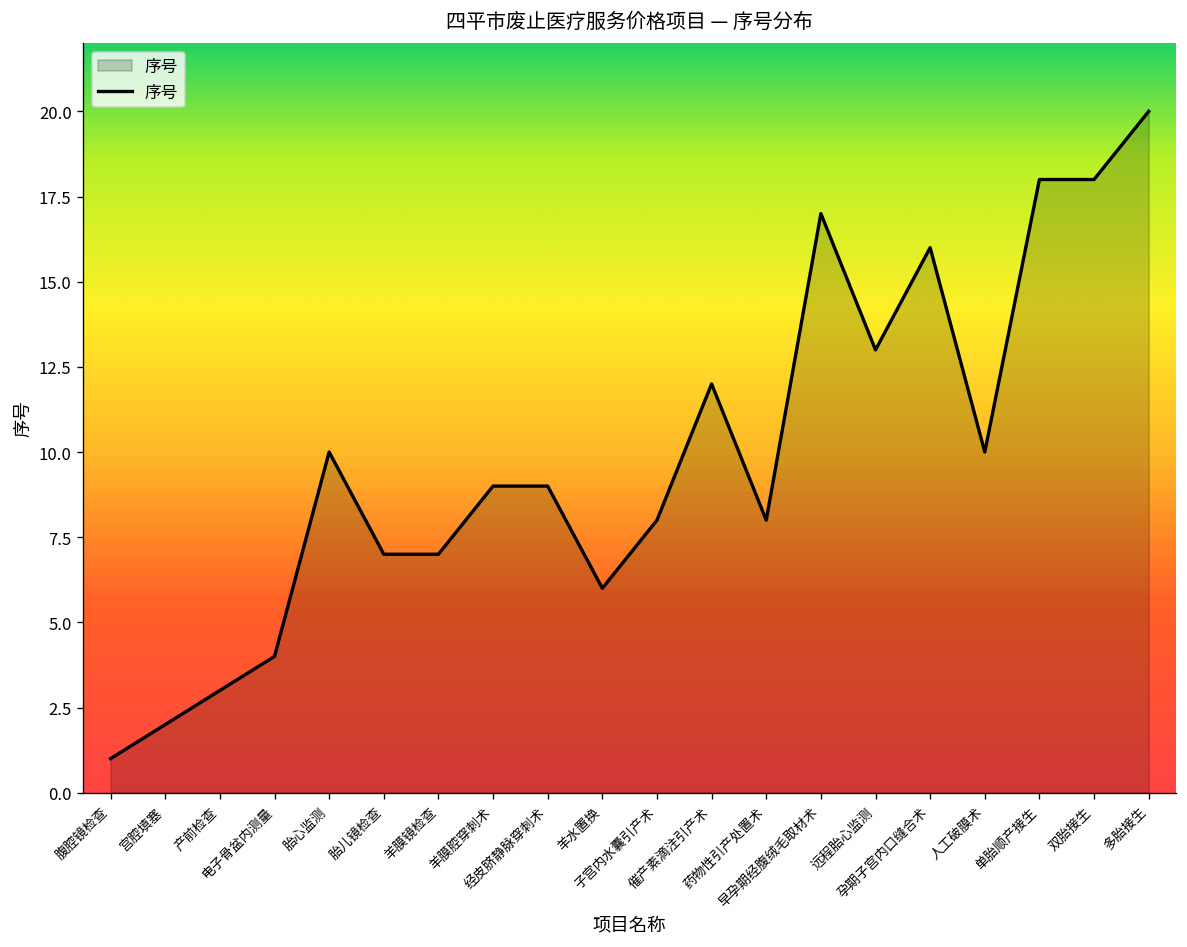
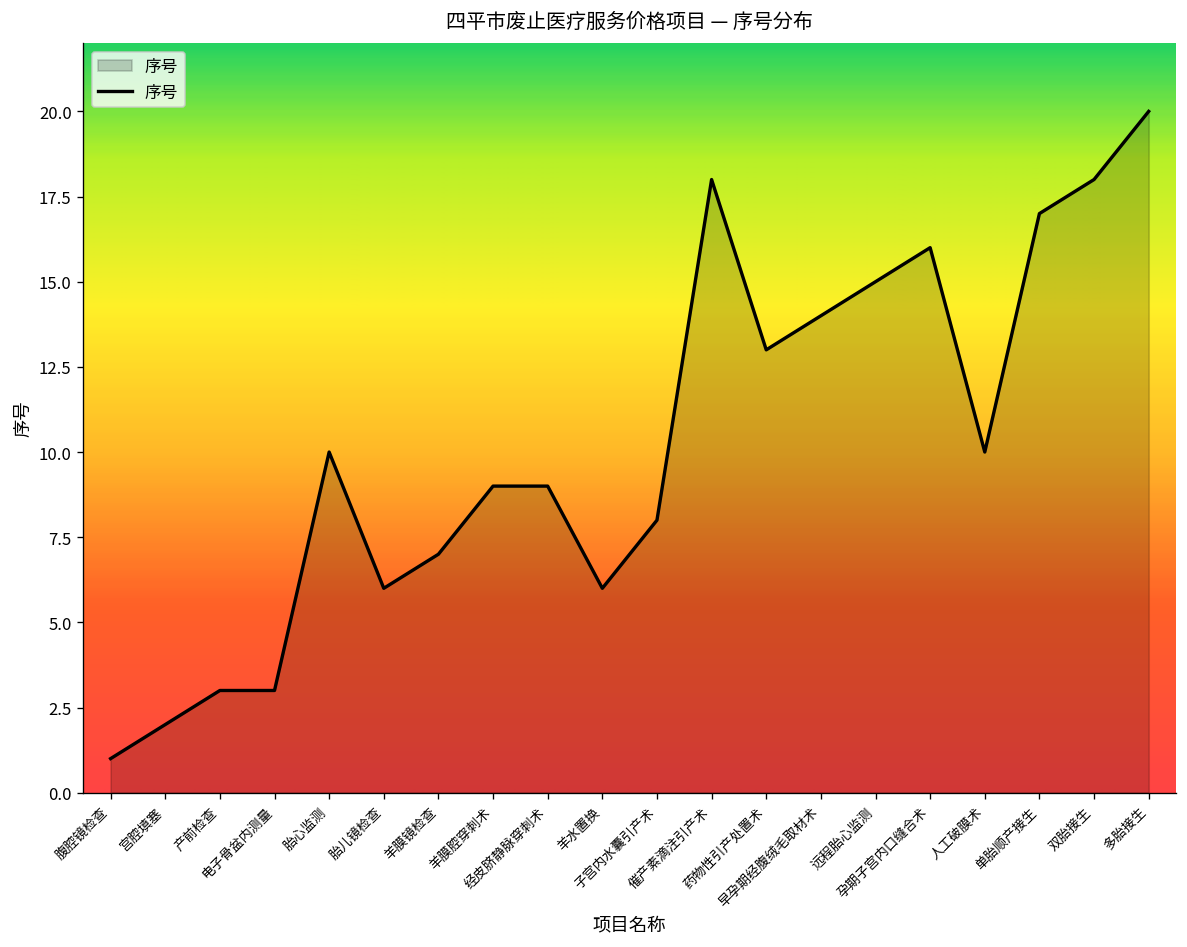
电子骨盆内测量: 4 -> 3
胎儿镜检查: 7 -> 6
催产素滴注引产术: 12 -> 18
药物性引产处置术: 8 -> 13
早孕期经腹绒毛取材术: 17 -> 14
远程胎心监测: 13 -> 15
单胎顺产接生: 18 -> 17
